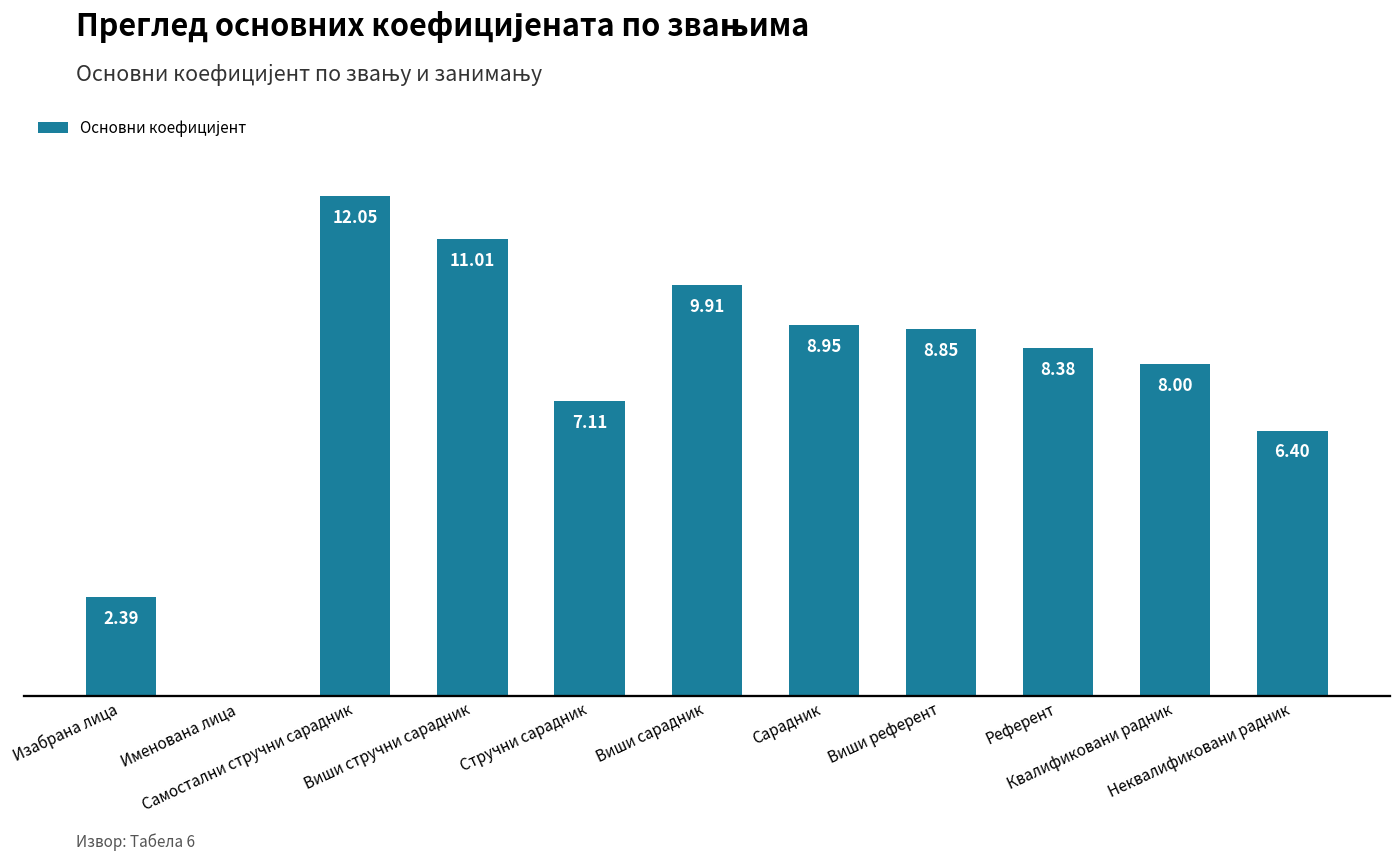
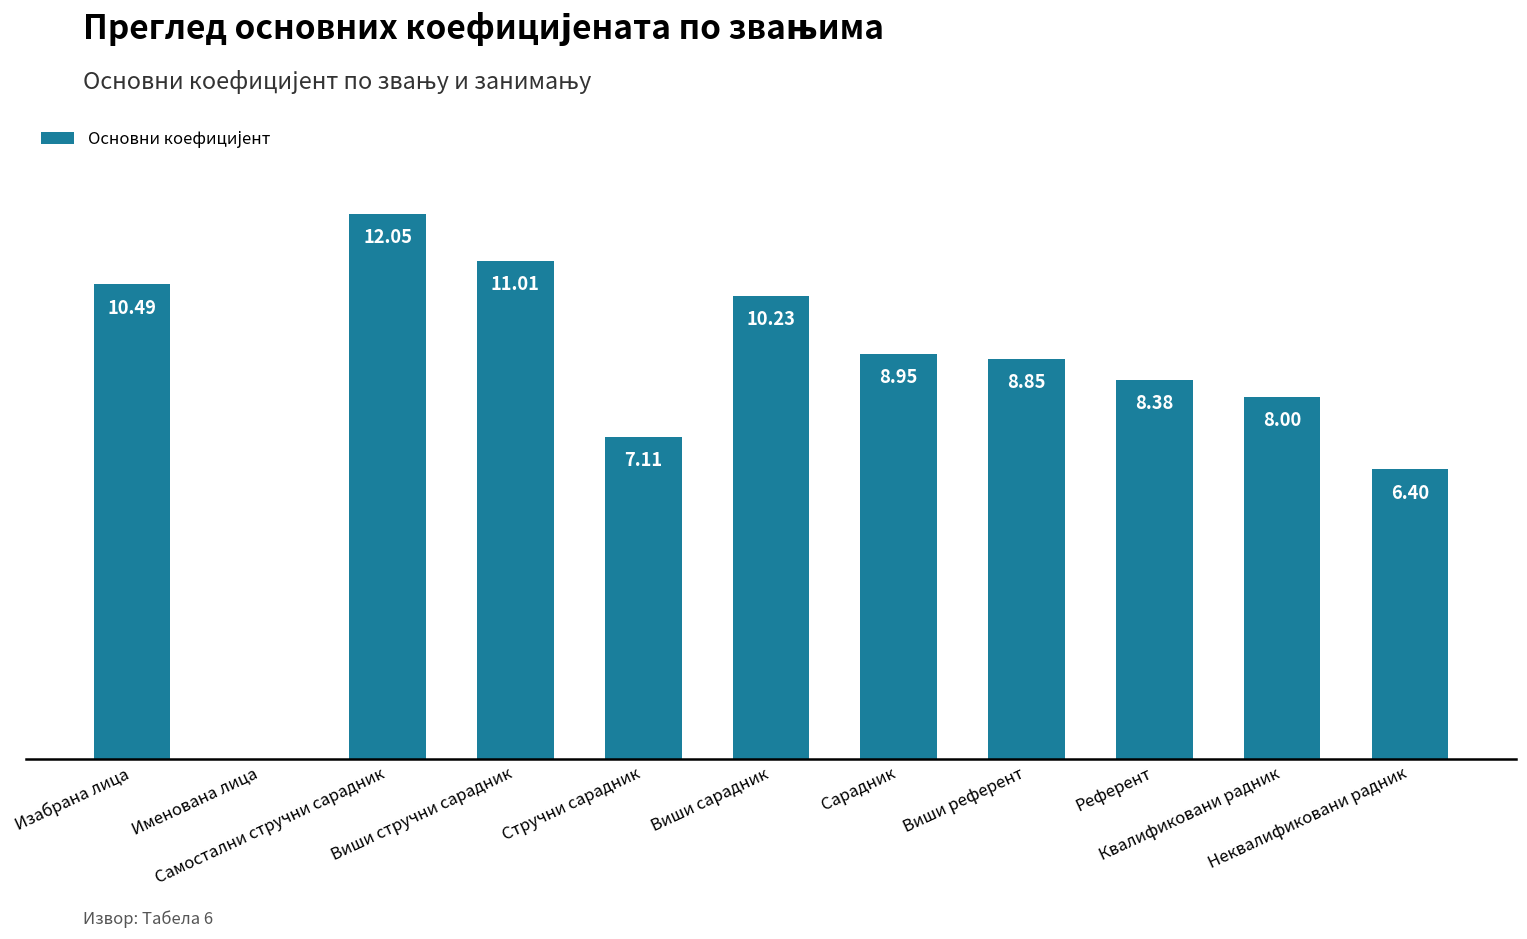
Изабрана лица: 2.39 -> 10.49
Виши сарадник: 9.91 -> 10.23
